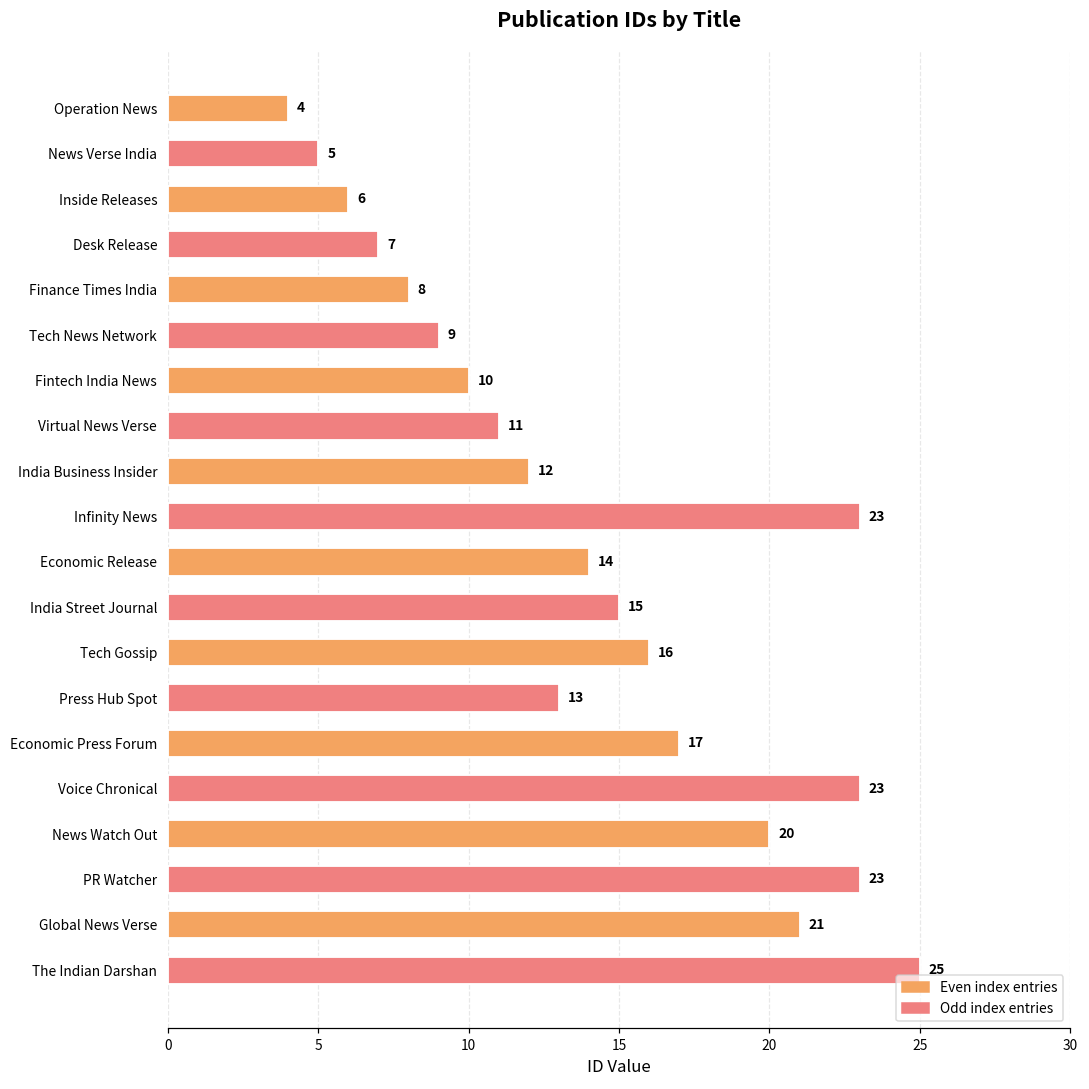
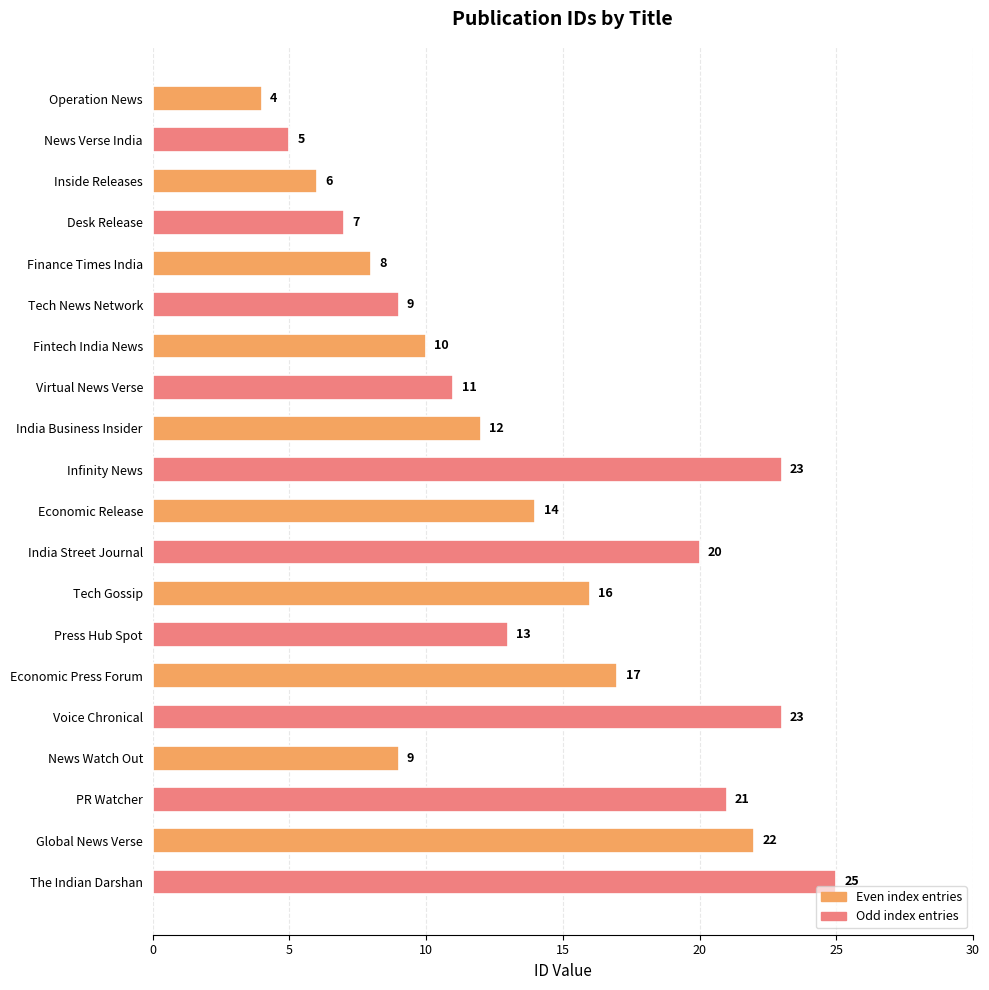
India Street Journal: 15 -> 20
News Watch Out: 20 -> 9
PR Watcher: 23 -> 21
Global News Verse: 21 -> 22
